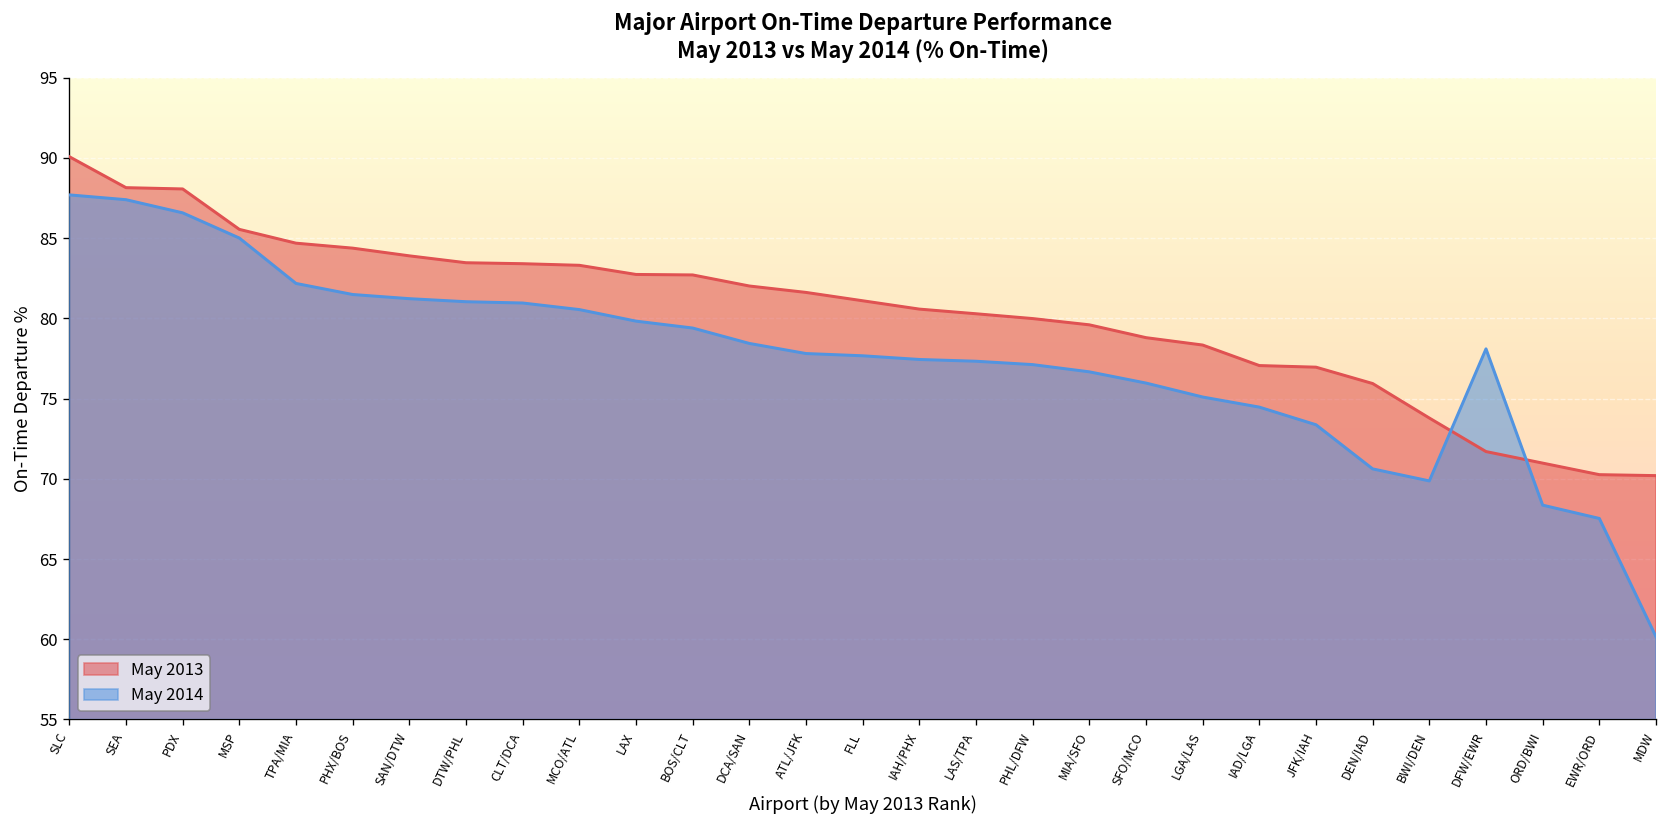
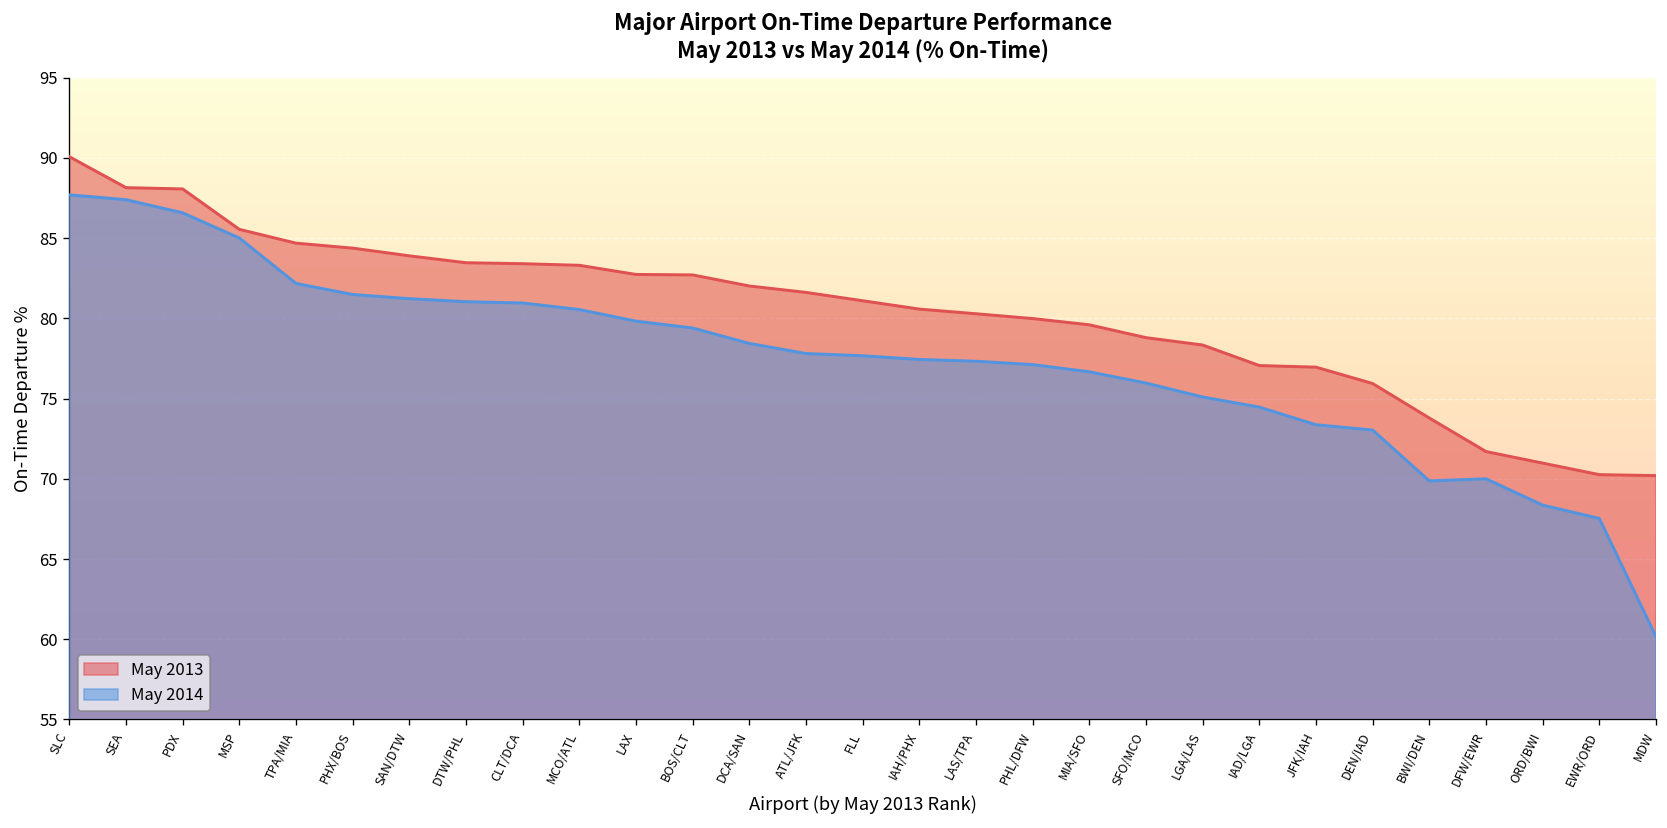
May 2014, DEN/IAD: 70.6 -> 73.0
May 2014, DFW/EWR: 78.1 -> 70.0
